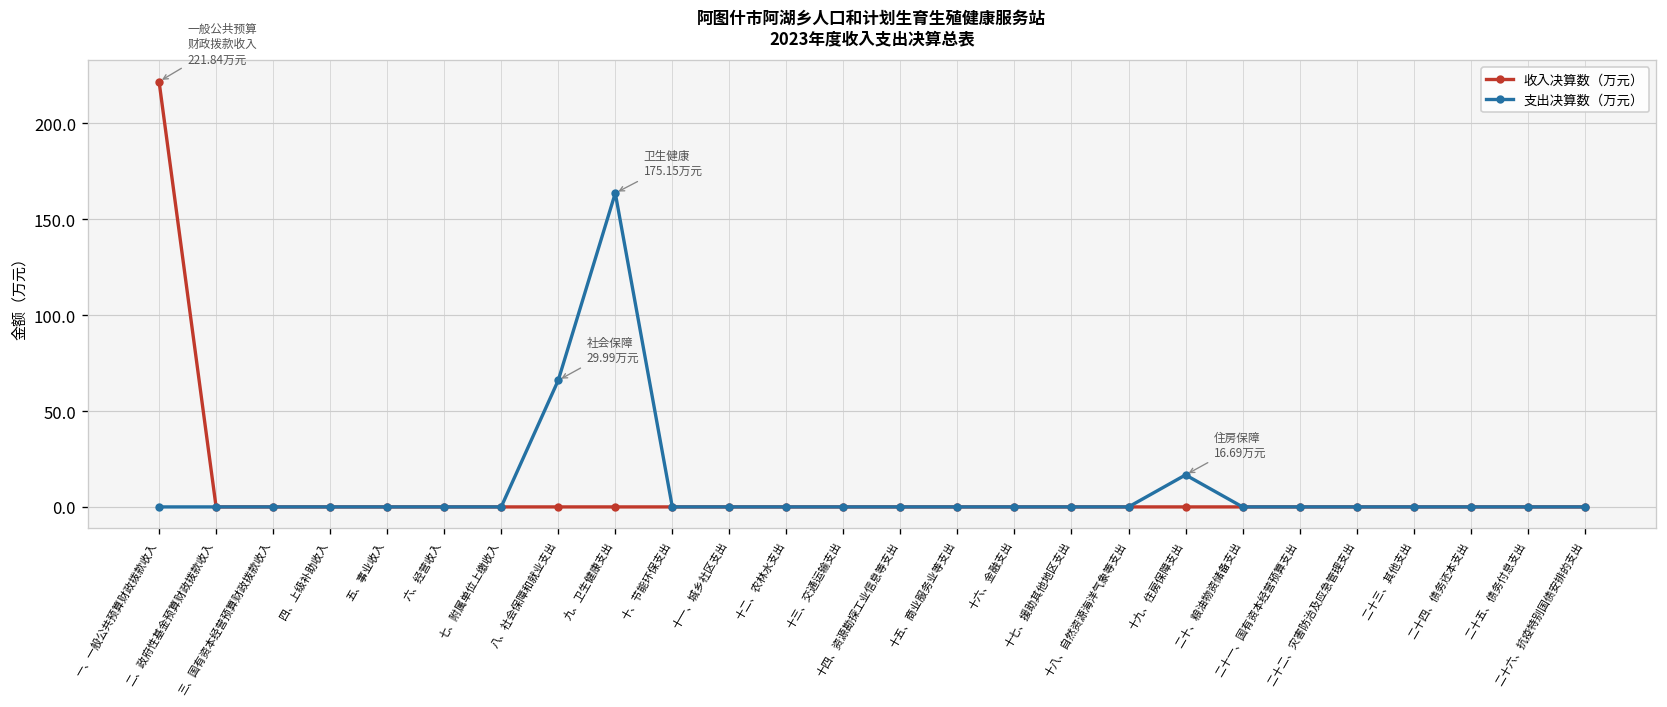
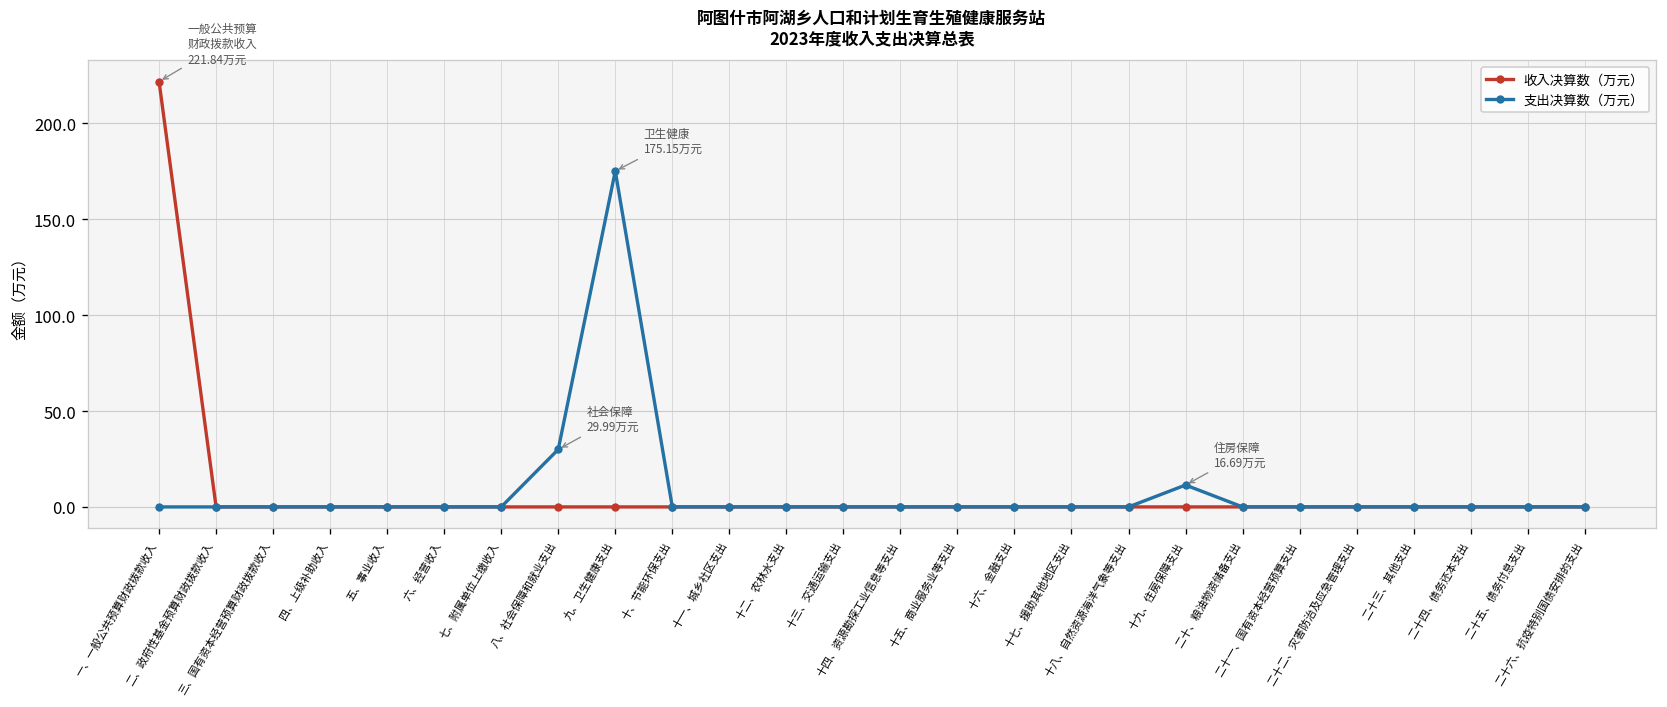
支出决算数（万元）, 八、社会保障和就业支出: 66 -> 30
支出决算数（万元）, 九、卫生健康支出: 164 -> 175
支出决算数（万元）, 十九、住房保障支出: 17 -> 11
